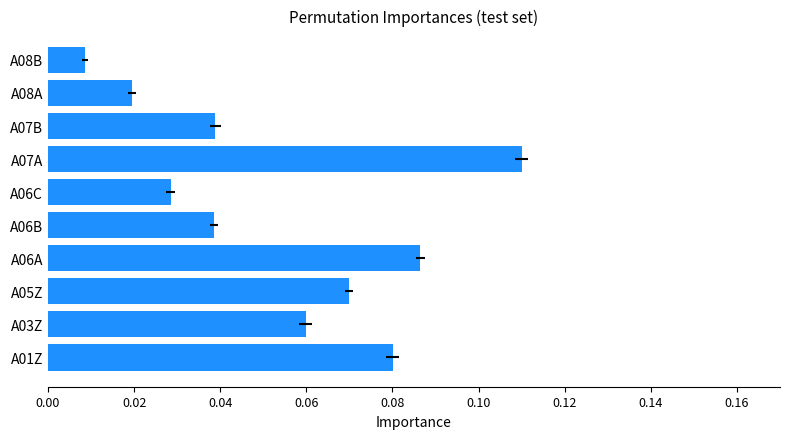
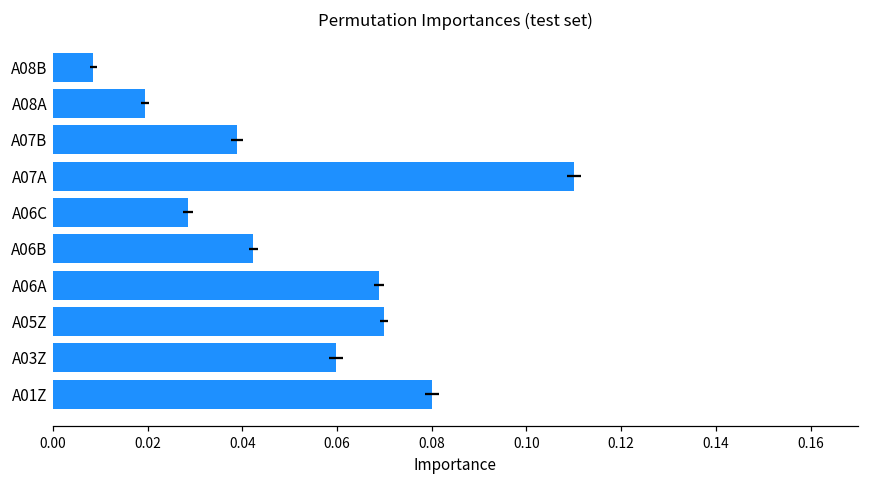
A06B: 0.038 -> 0.042
A06A: 0.086 -> 0.069
